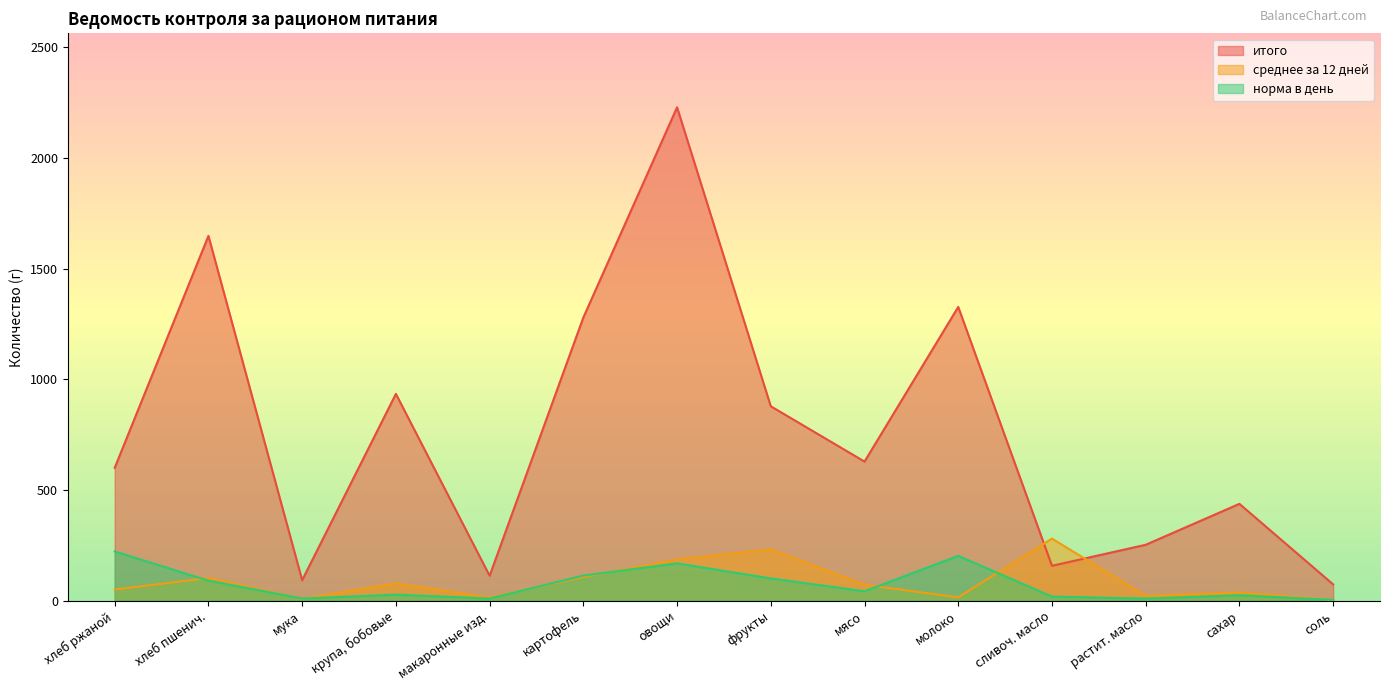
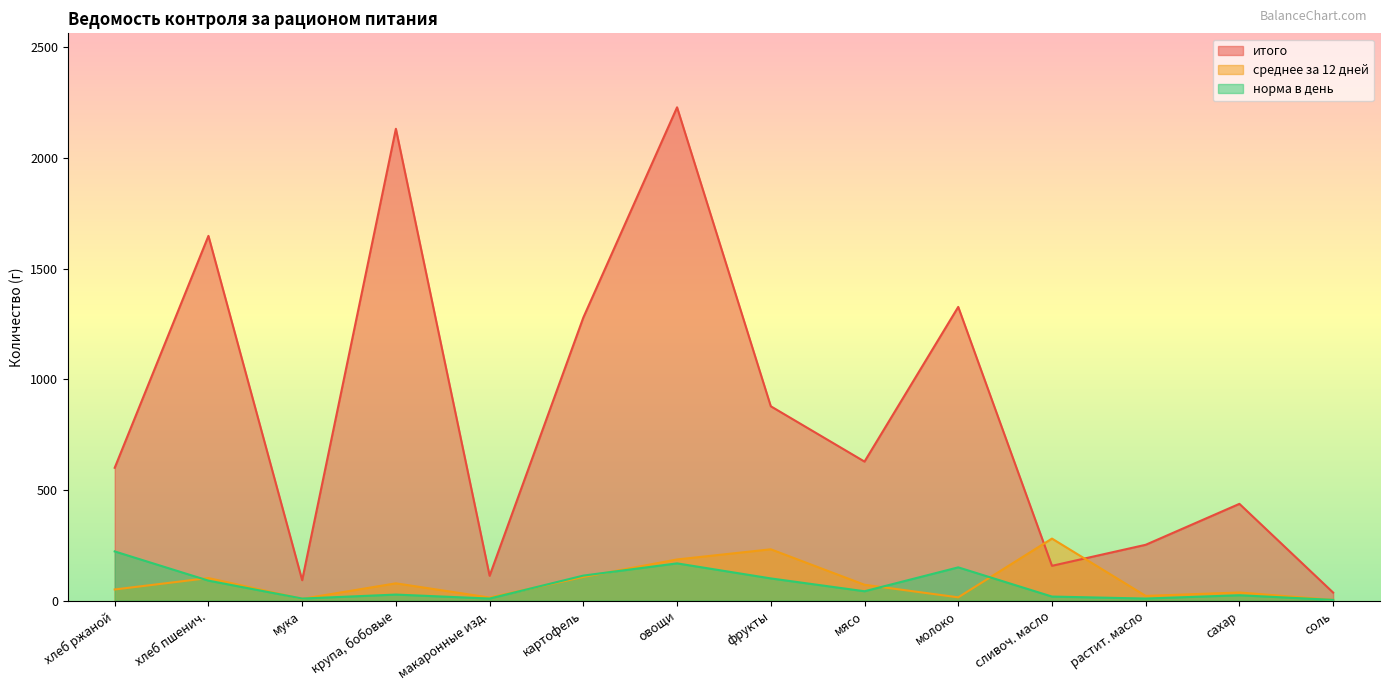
итого, крупа, бобовые: 930 -> 2130
норма в день, молоко: 200 -> 150
итого, соль: 70 -> 40
